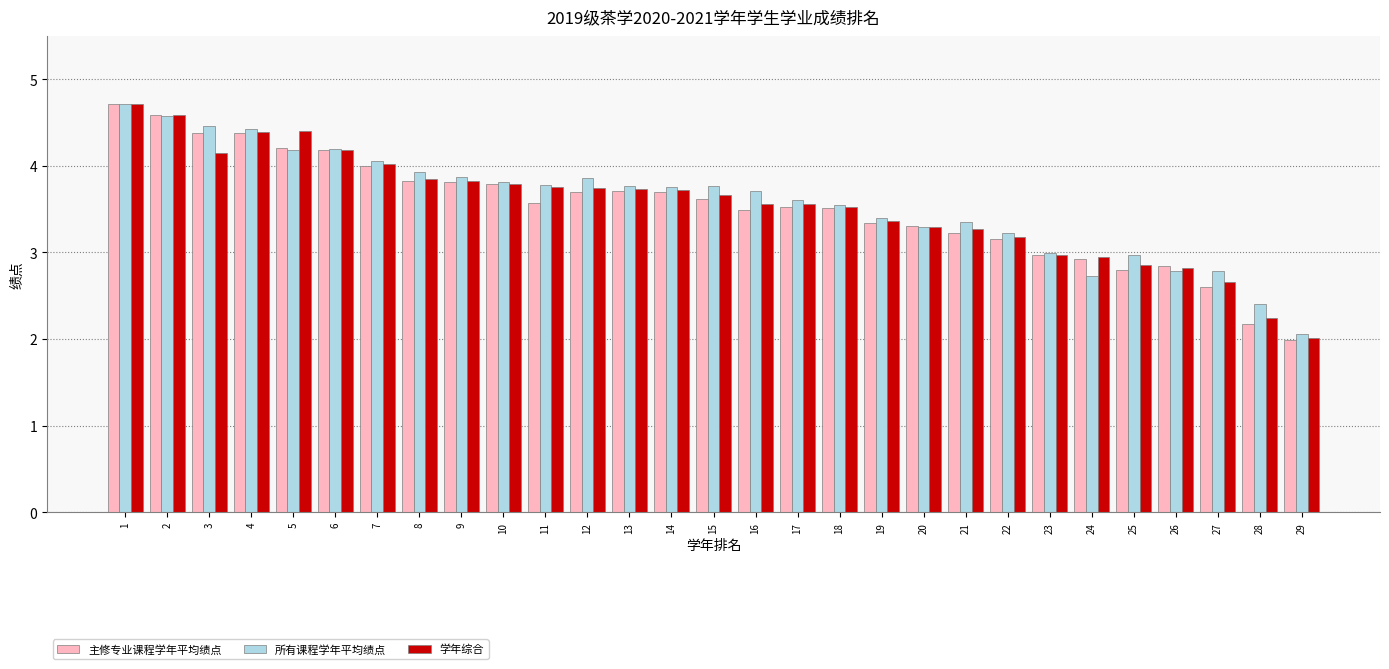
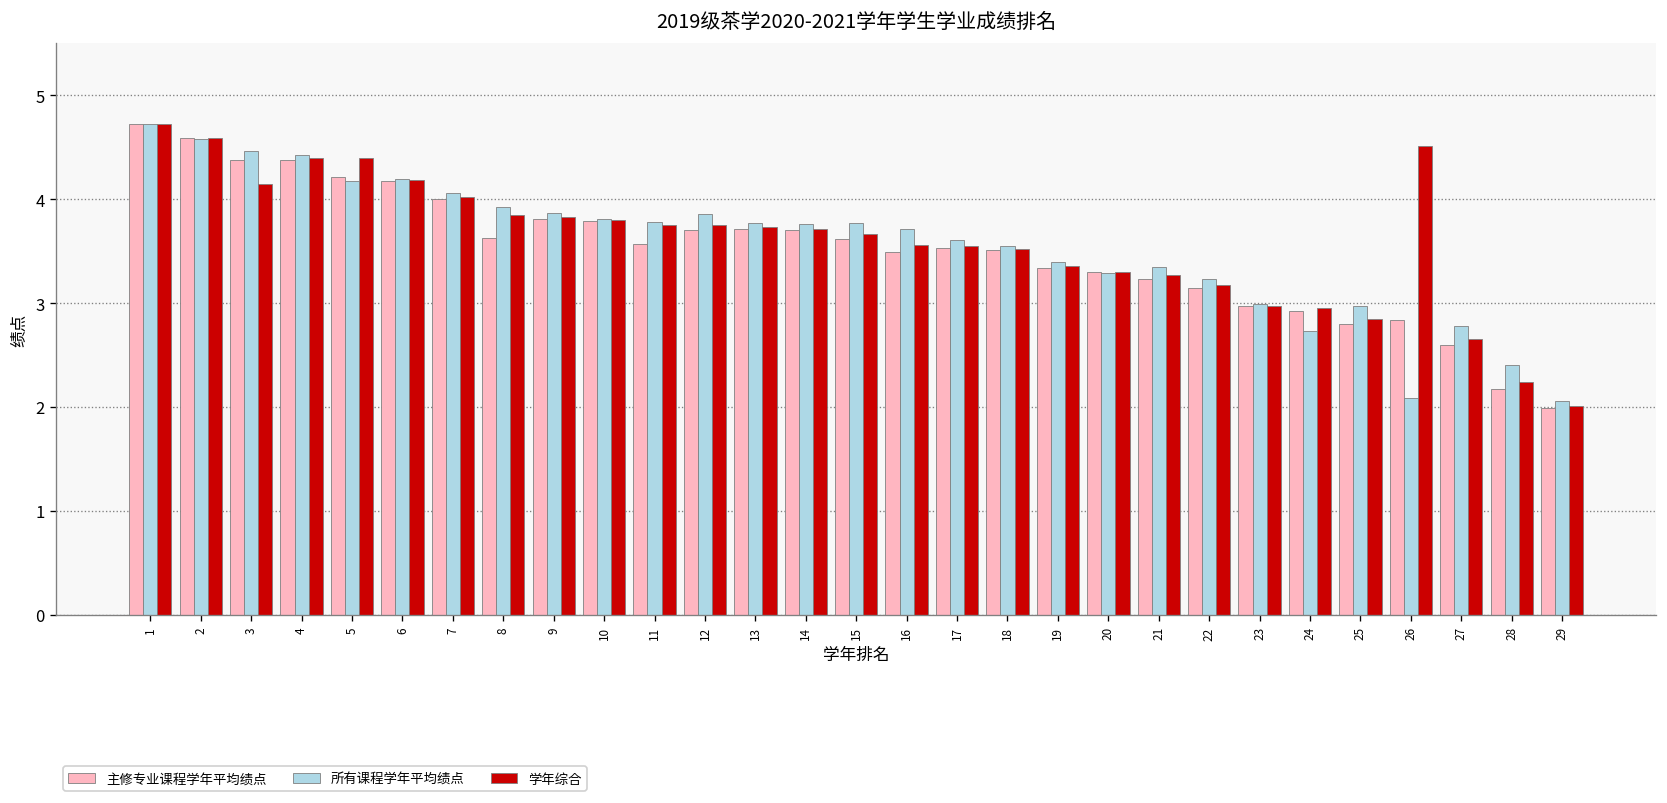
主修专业课程学年平均绩点, 8: 3.8 -> 3.6
所有课程学年平均绩点, 26: 2.8 -> 2.1
学年综合, 26: 2.8 -> 4.5
